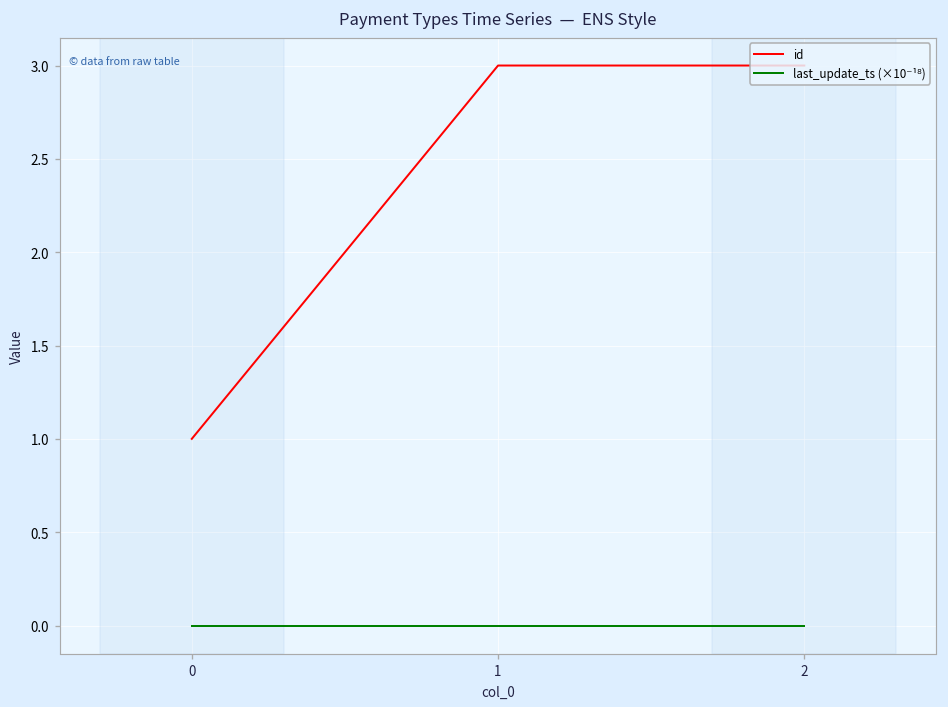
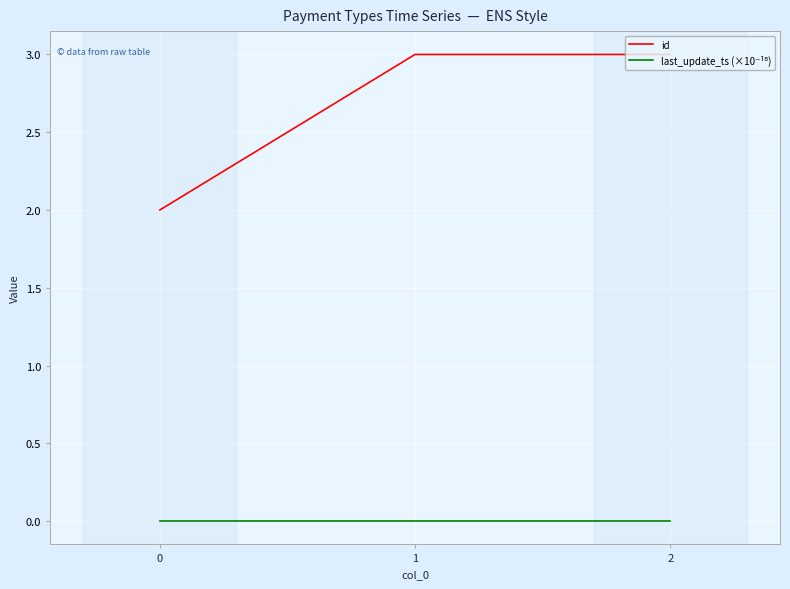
id, 0: 1 -> 2
